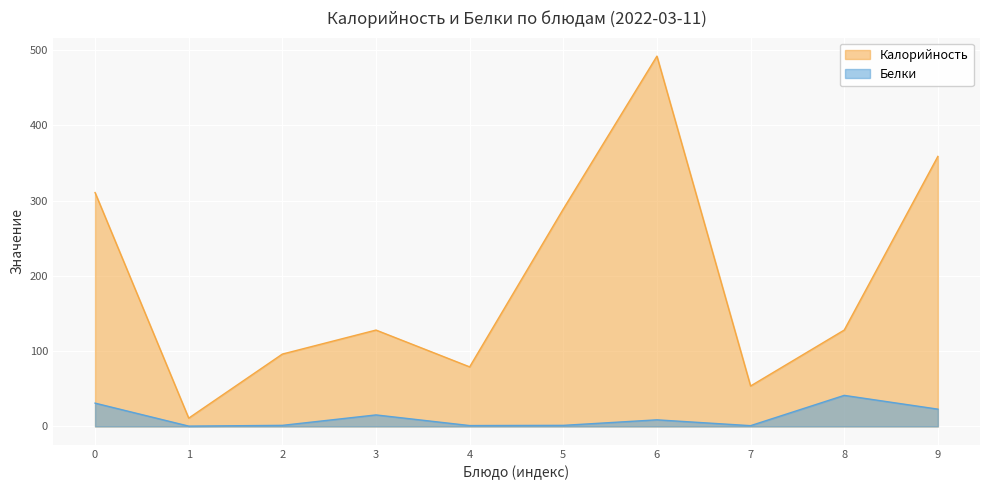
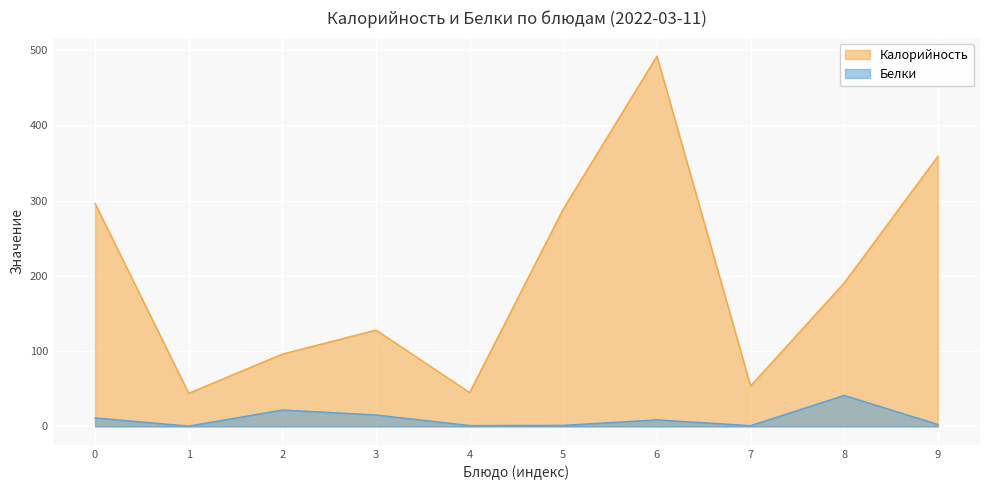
Калорийность, 0: 310 -> 300
Белки, 0: 30 -> 10
Калорийность, 1: 10 -> 40
Белки, 2: 0 -> 20
Калорийность, 4: 80 -> 50
Калорийность, 8: 130 -> 190
Белки, 9: 20 -> 0
